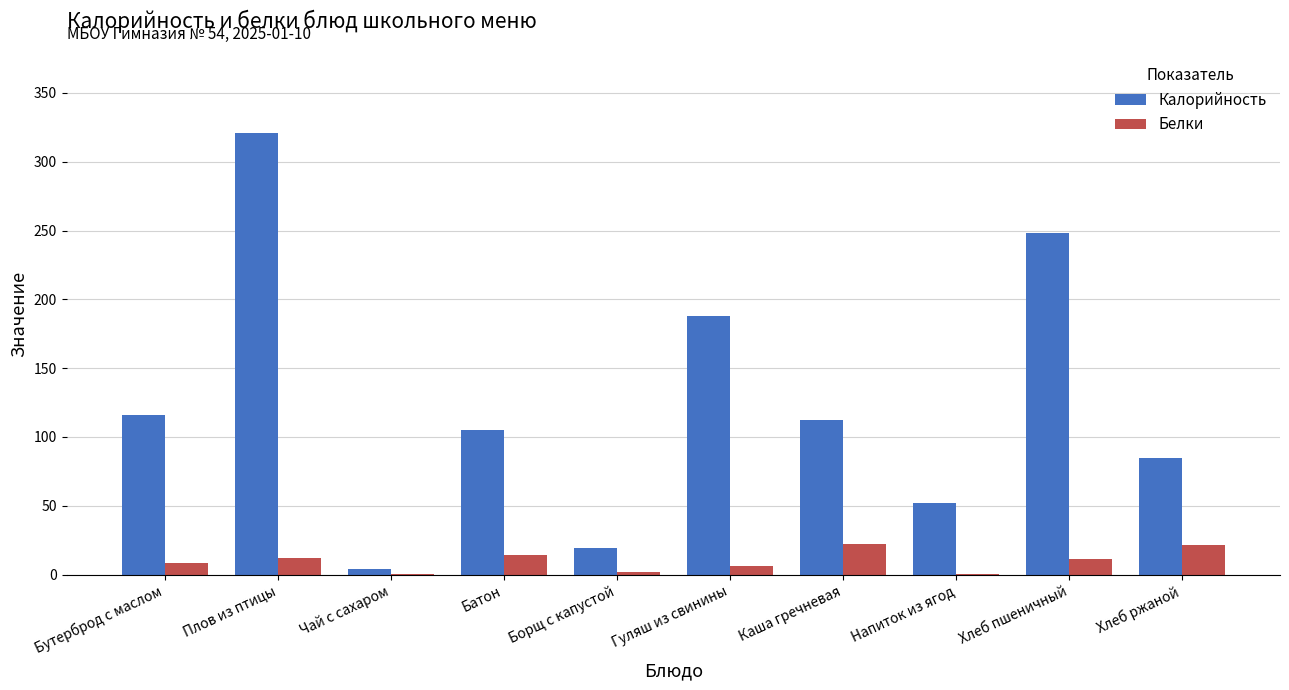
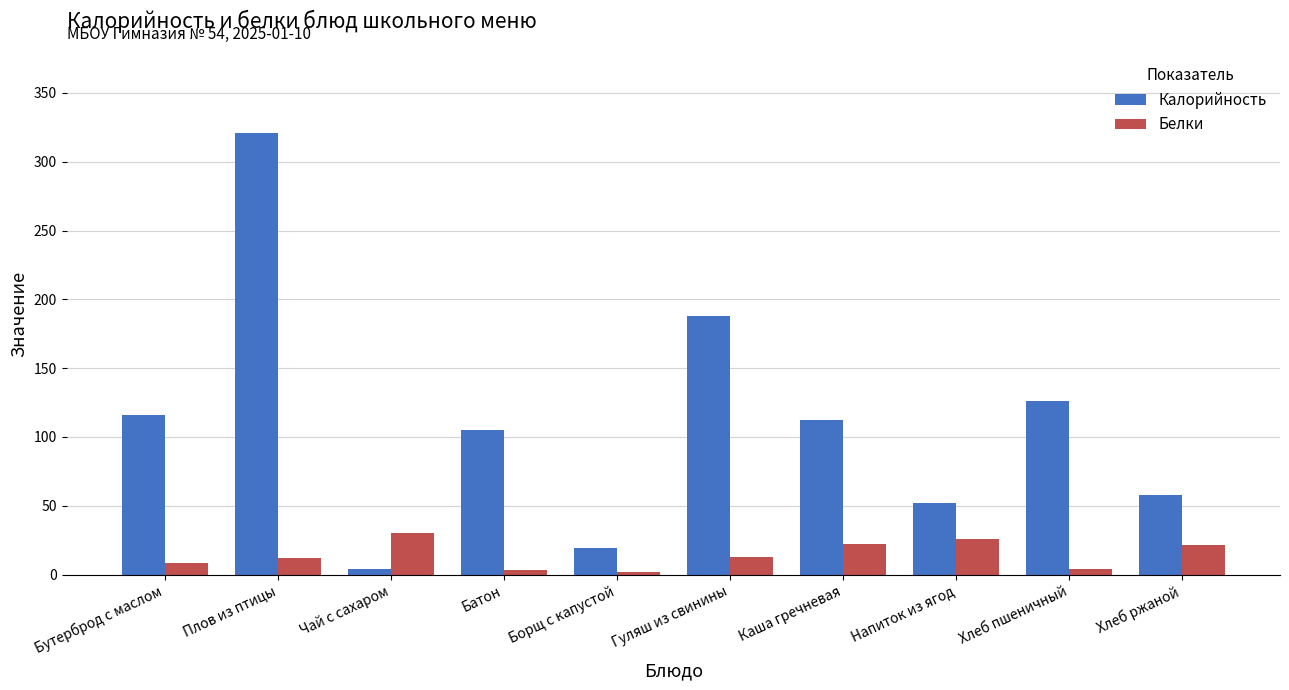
Белки, Чай с сахаром: 0 -> 30
Белки, Батон: 14 -> 3
Белки, Гуляш из свинины: 7 -> 13
Белки, Напиток из ягод: 0 -> 26
Калорийность, Хлеб пшеничный: 248 -> 126
Белки, Хлеб пшеничный: 11 -> 4
Калорийность, Хлеб ржаной: 85 -> 58
